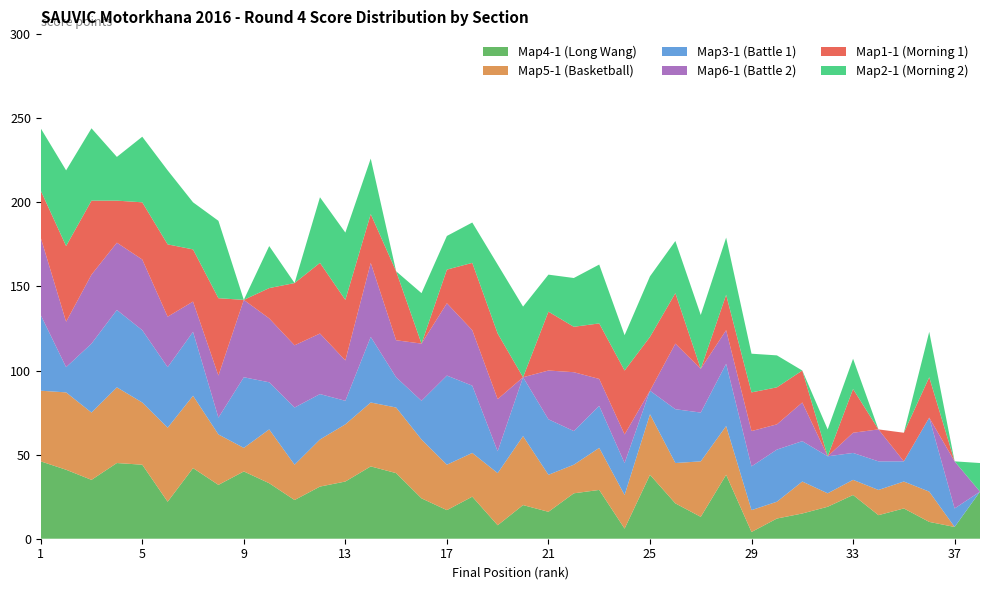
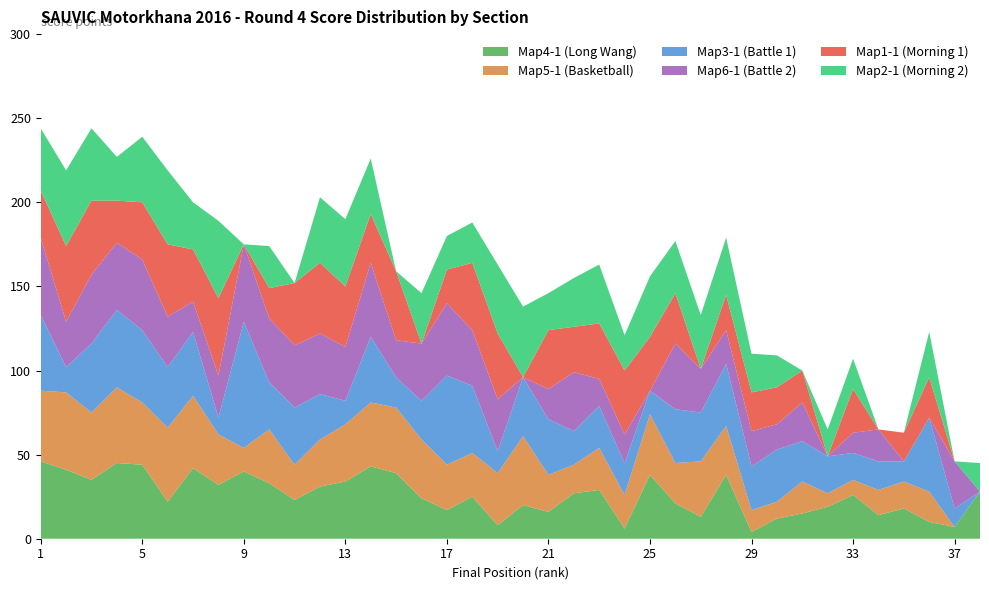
Map3-1 (Battle 1), 9: 42 -> 75
Map6-1 (Battle 2), 13: 24 -> 32
Map6-1 (Battle 2), 21: 29 -> 18
